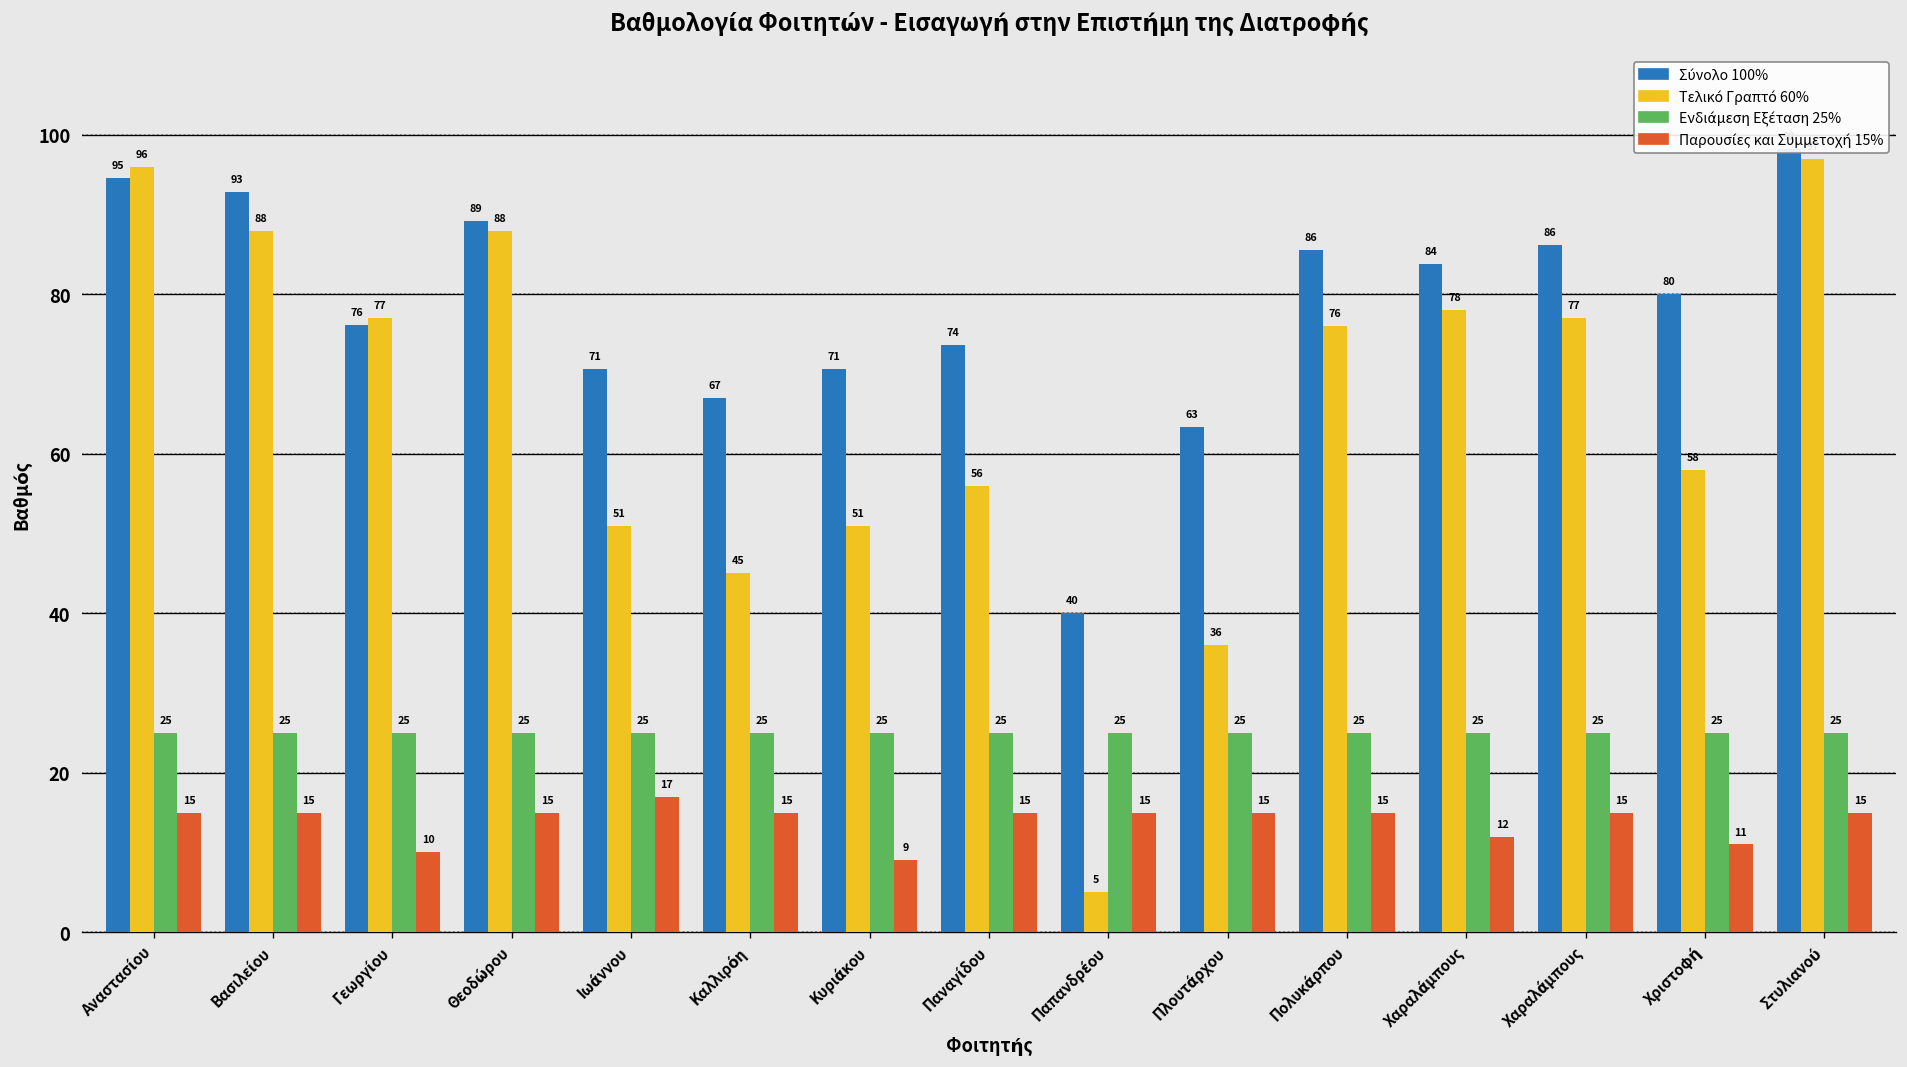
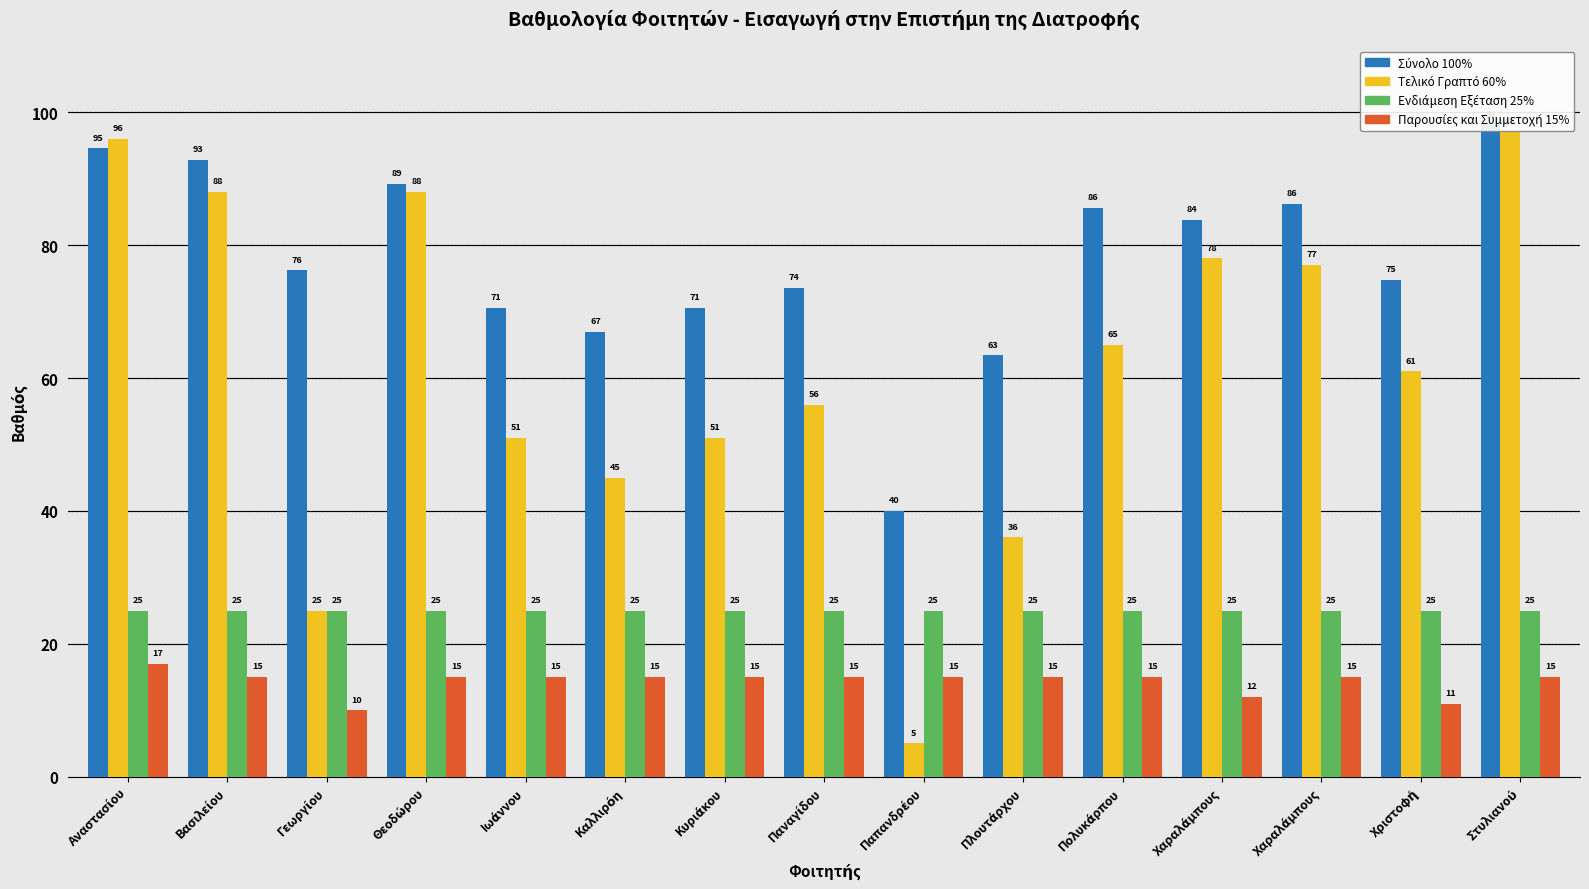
Παρουσίες και Συμμετοχή 15%, Αναστασίου: 15 -> 17
Τελικό Γραπτό 60%, Γεωργίου: 77 -> 25
Παρουσίες και Συμμετοχή 15%, Ιωάννου: 17 -> 15
Παρουσίες και Συμμετοχή 15%, Κυριάκου: 9 -> 15
Τελικό Γραπτό 60%, Πολυκάρπου: 76 -> 65
Σύνολο 100%, Χριστοφή: 80 -> 75
Τελικό Γραπτό 60%, Χριστοφή: 58 -> 61
